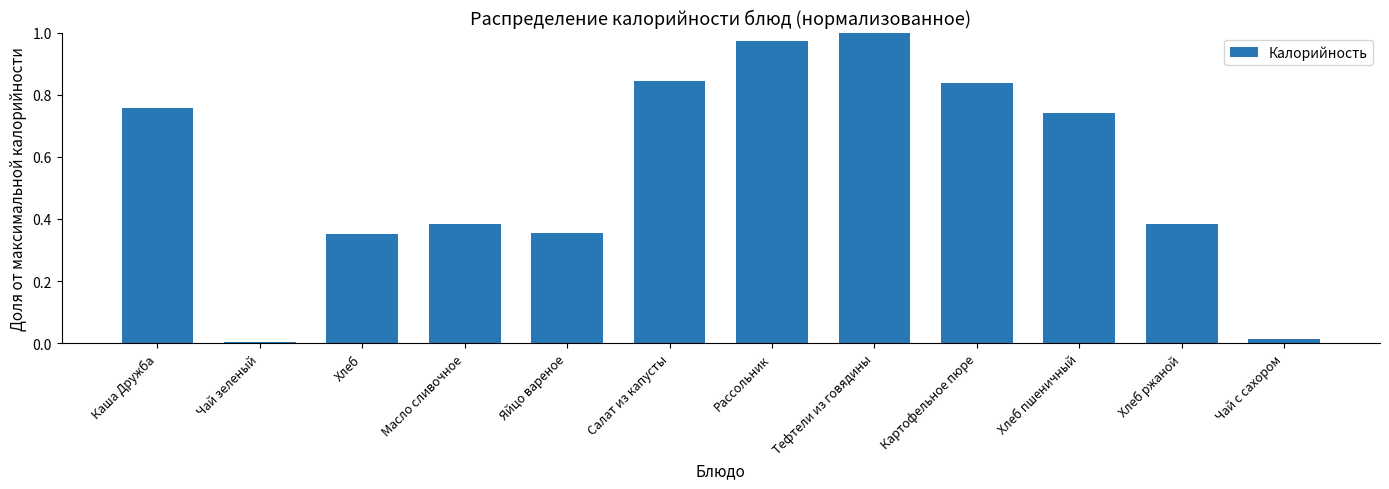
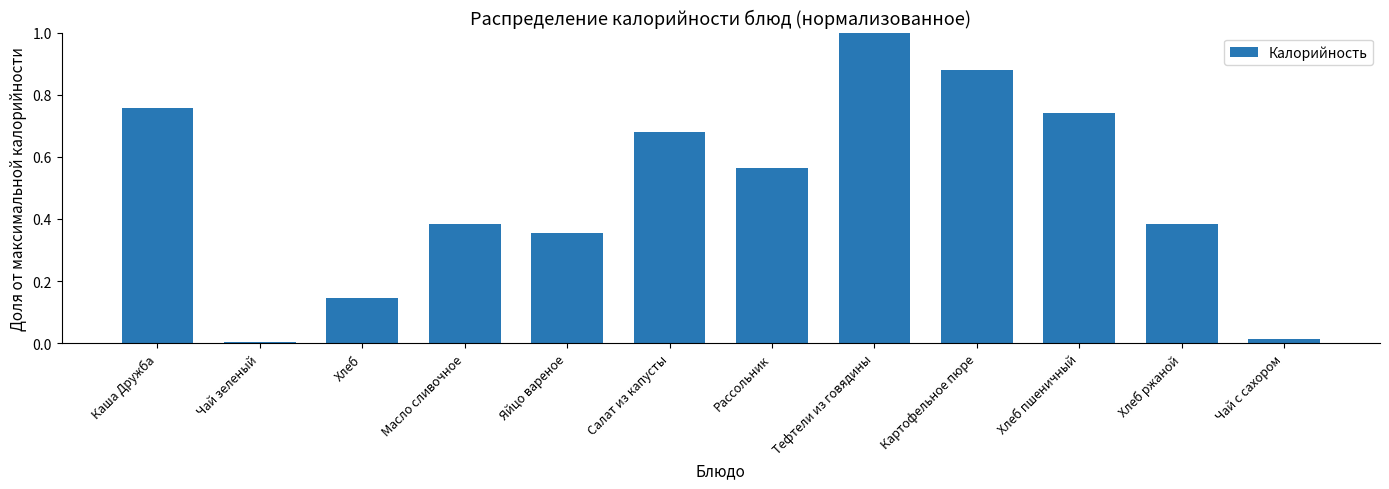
Хлеб: 0.35 -> 0.15
Салат из капусты: 0.84 -> 0.68
Рассольник: 0.97 -> 0.56
Картофельное пюре: 0.84 -> 0.88
